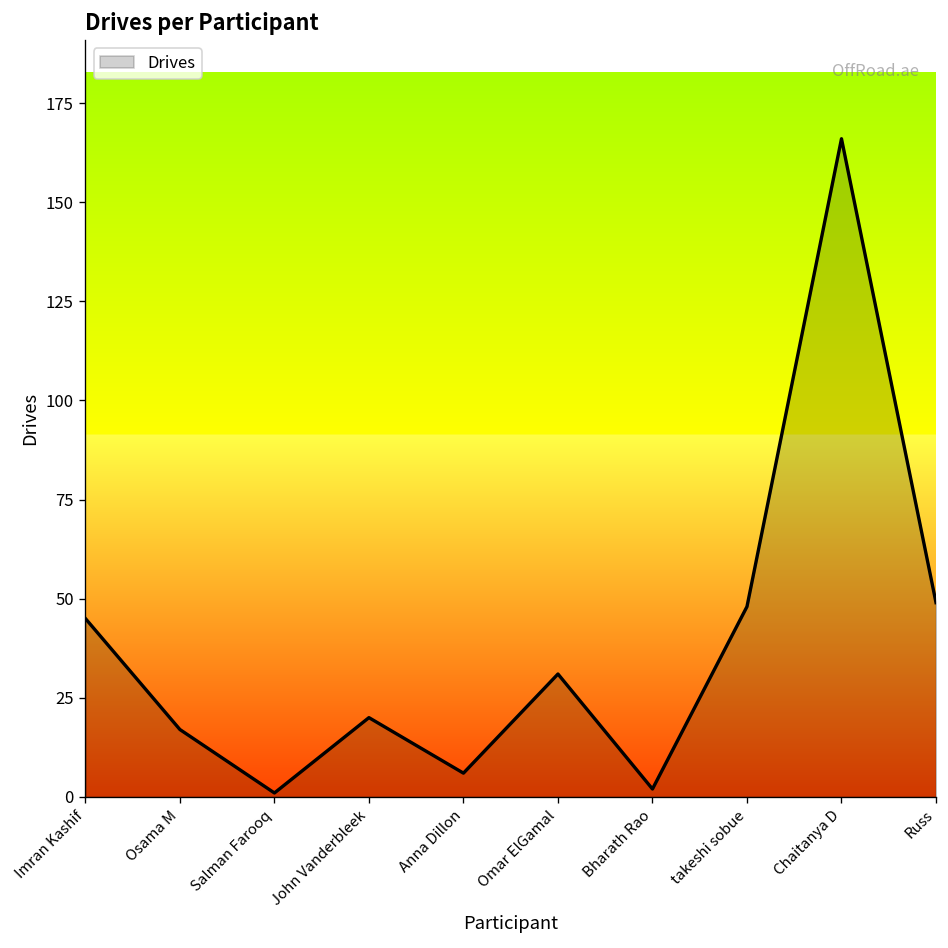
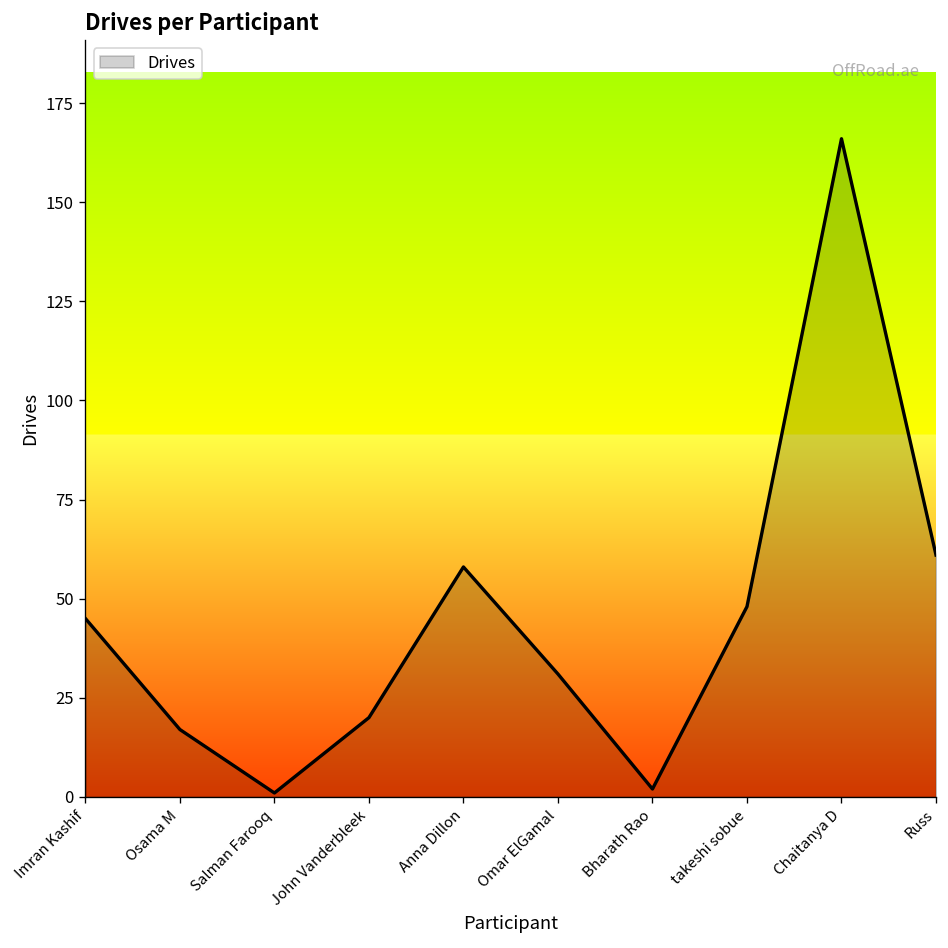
Anna Dillon: 6 -> 58
Russ: 49 -> 61
